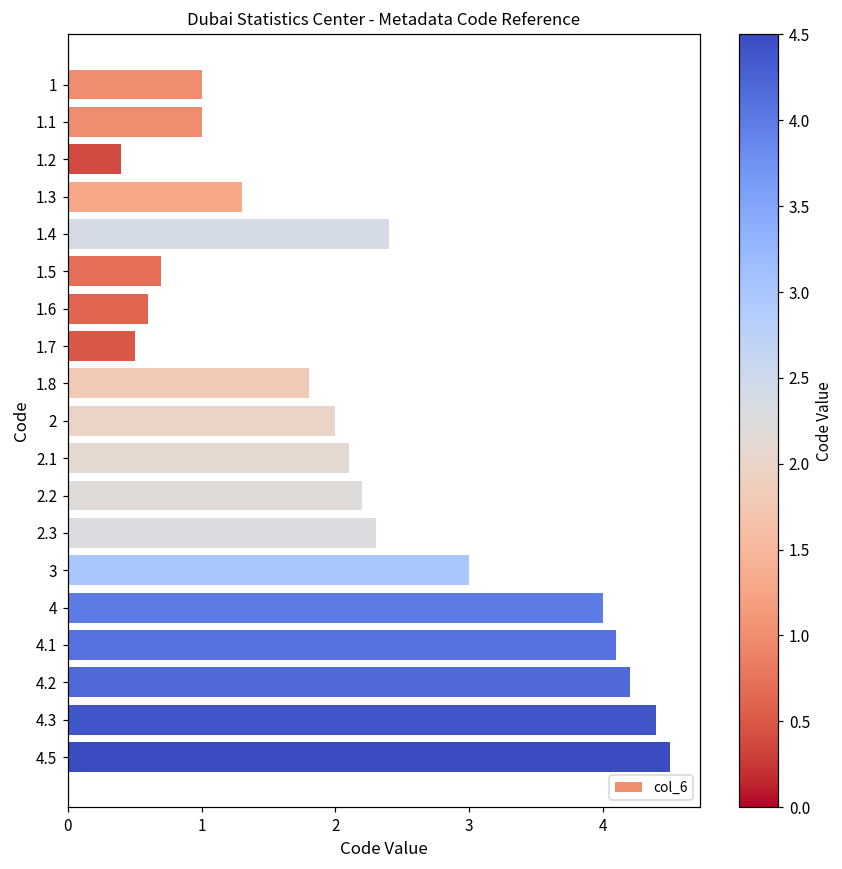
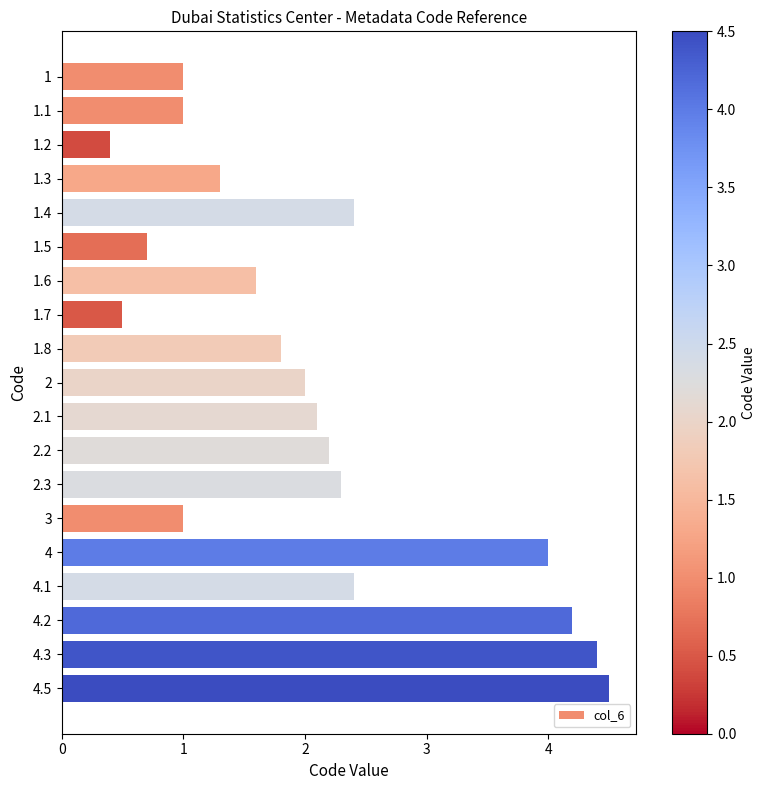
1.6: 0.6 -> 1.6
3: 3 -> 1
4.1: 4.1 -> 2.4
